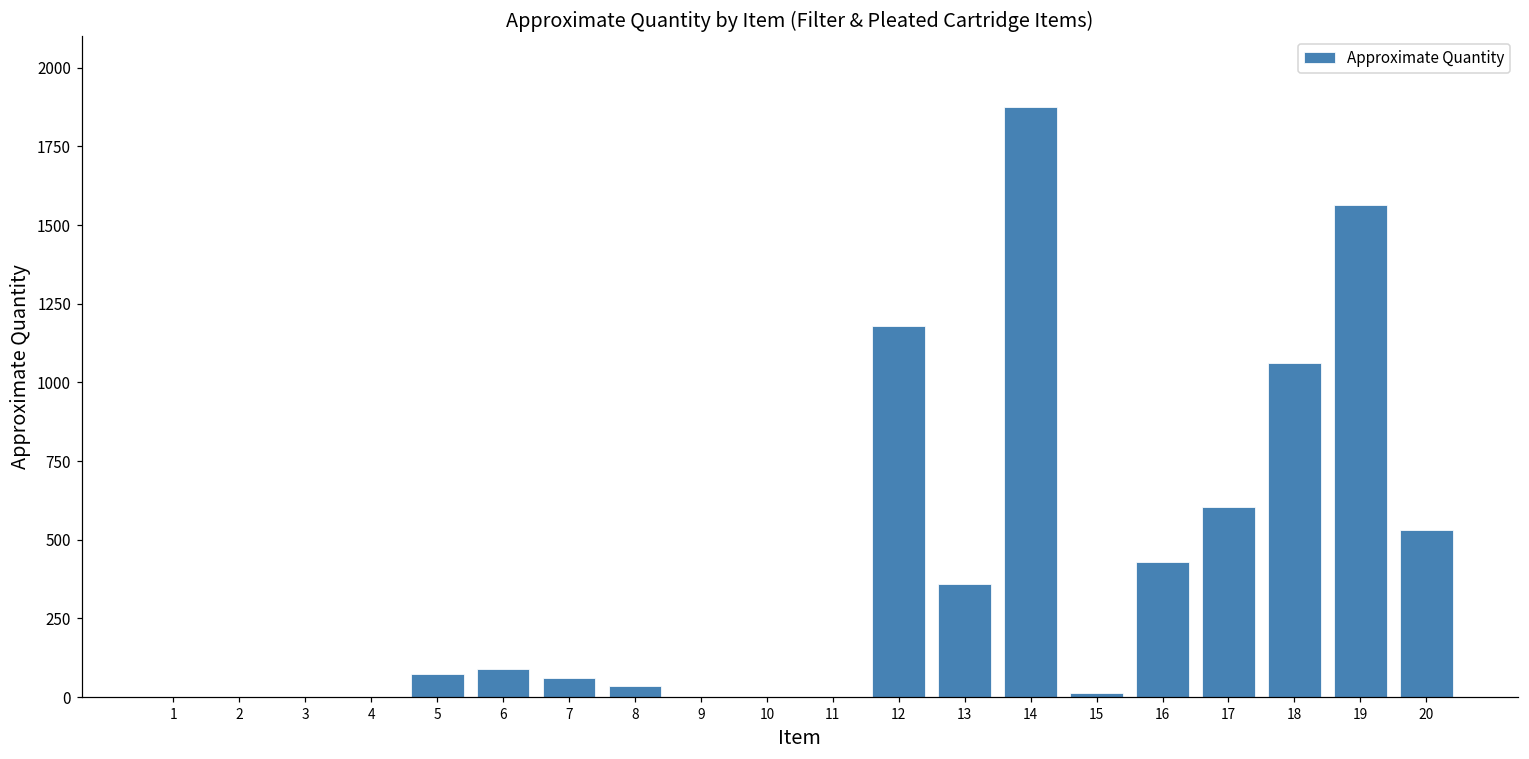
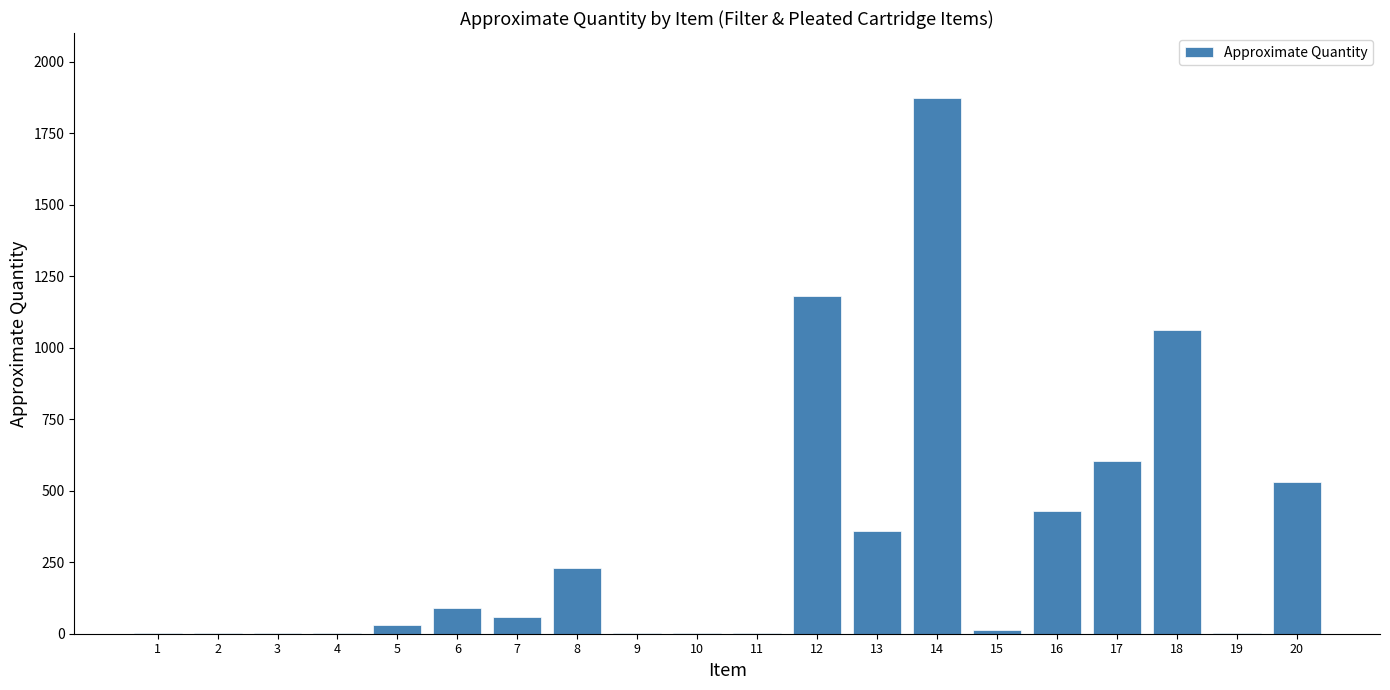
5: 70 -> 30
8: 40 -> 230
19: 1560 -> 0
